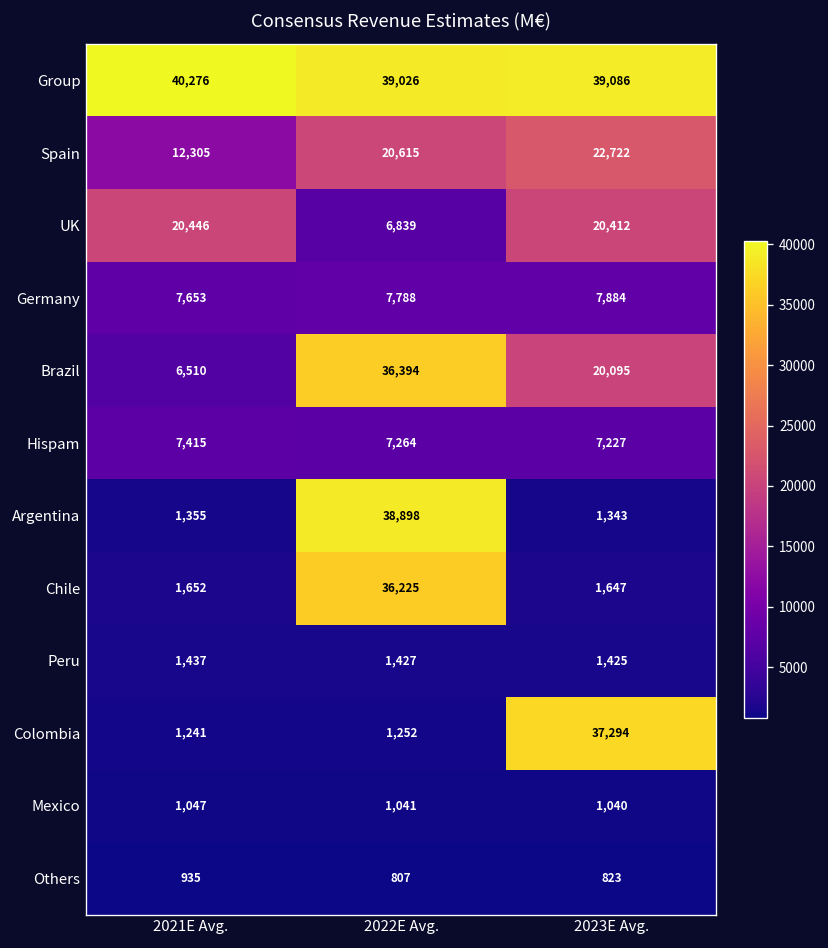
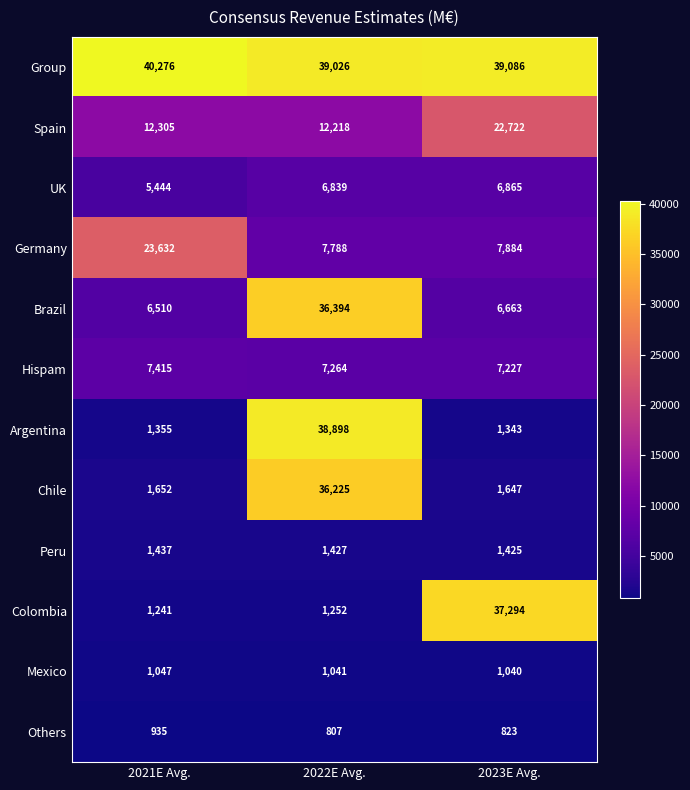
Spain, 2022E Avg.: 20,615 -> 12,218
UK, 2021E Avg.: 20,446 -> 5,444
UK, 2023E Avg.: 20,412 -> 6,865
Germany, 2021E Avg.: 7,653 -> 23,632
Brazil, 2023E Avg.: 20,095 -> 6,663
